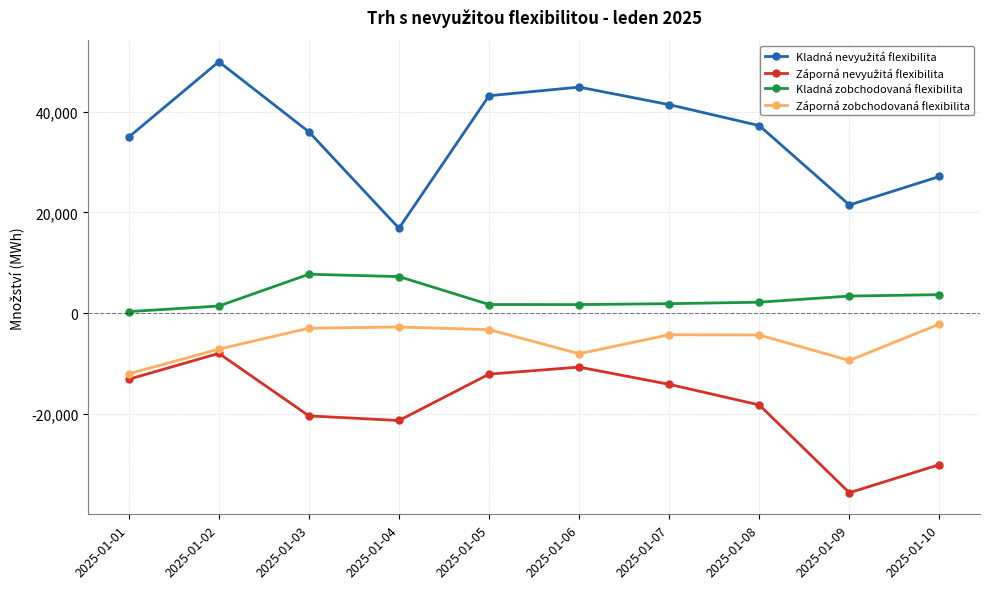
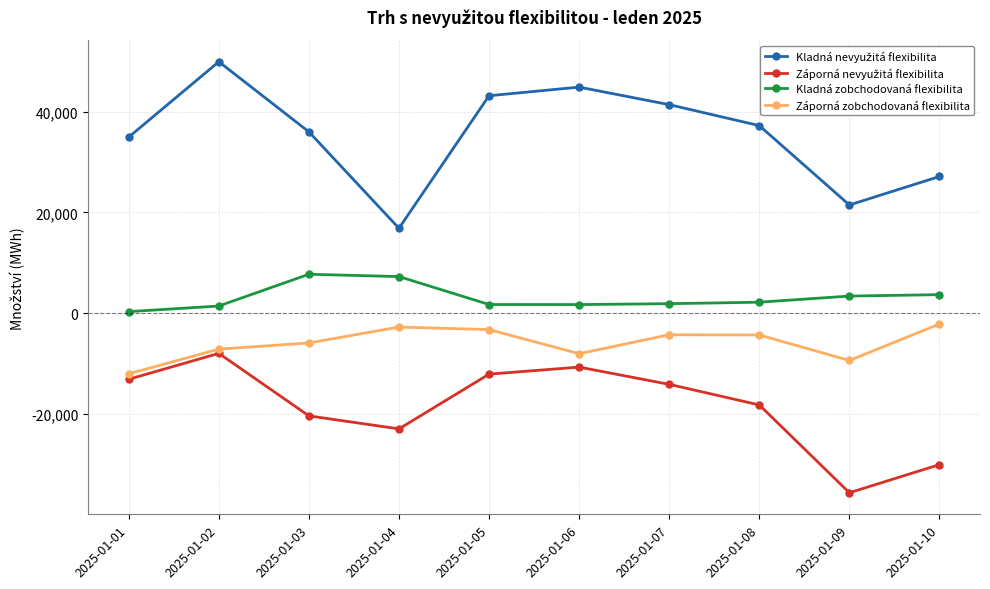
Záporná zobchodovaná flexibilita, 2025-01-03: -3,000 -> -6,000
Záporná nevyužitá flexibilita, 2025-01-04: -21,000 -> -23,000
